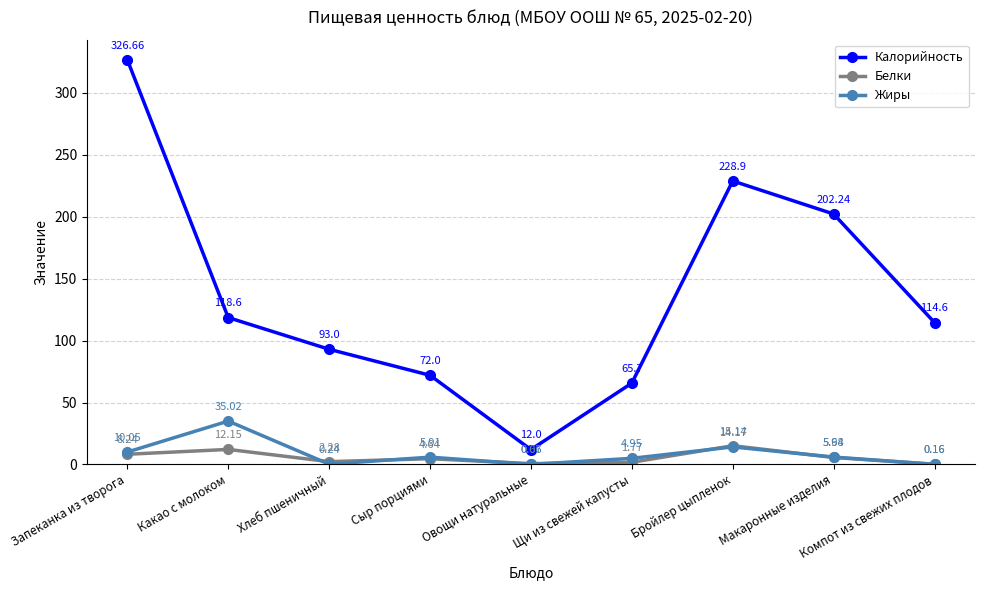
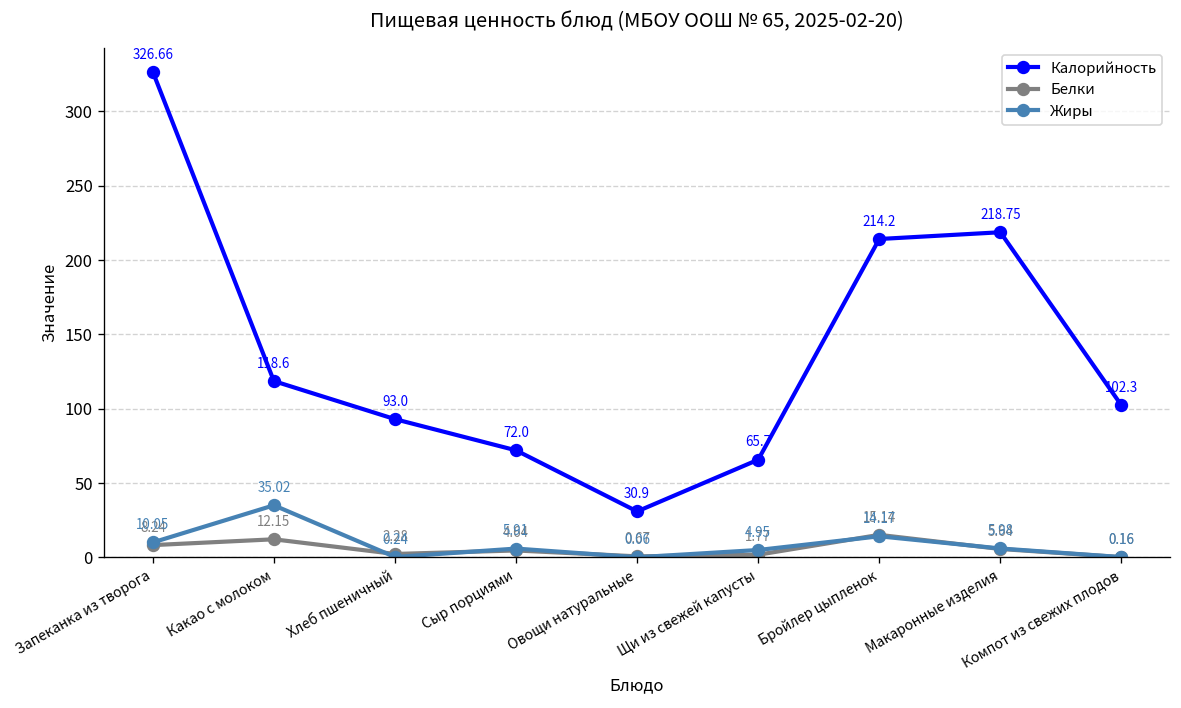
Калорийность, Овощи натуральные: 12.0 -> 30.9
Калорийность, Бройлер цыпленок: 228.9 -> 214.2
Калорийность, Макаронные изделия: 202.24 -> 218.75
Калорийность, Компот из свежих плодов: 114.6 -> 102.3
